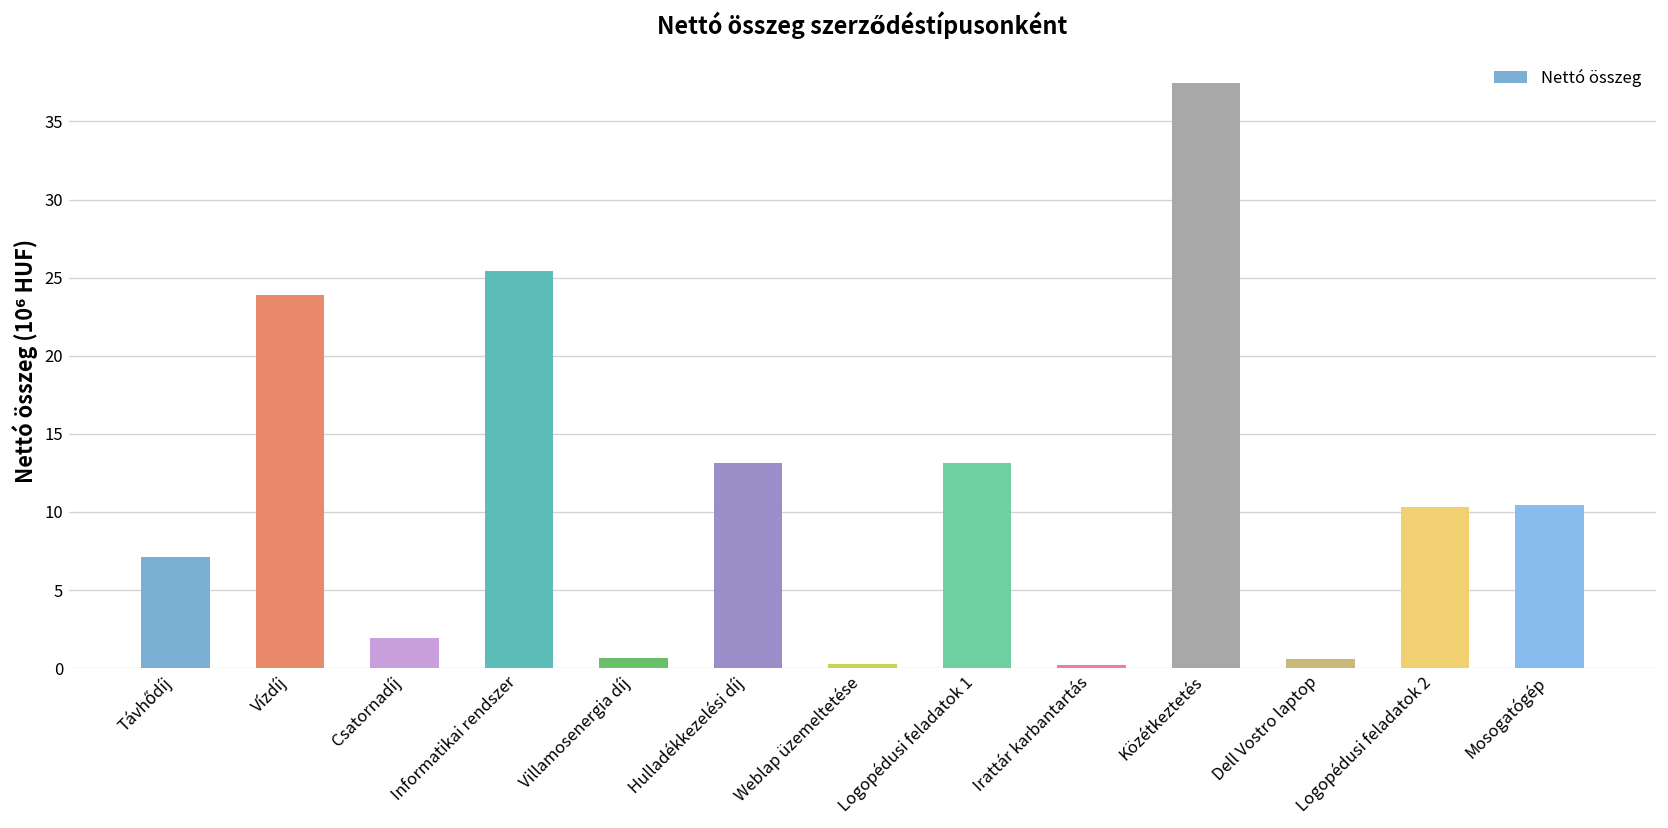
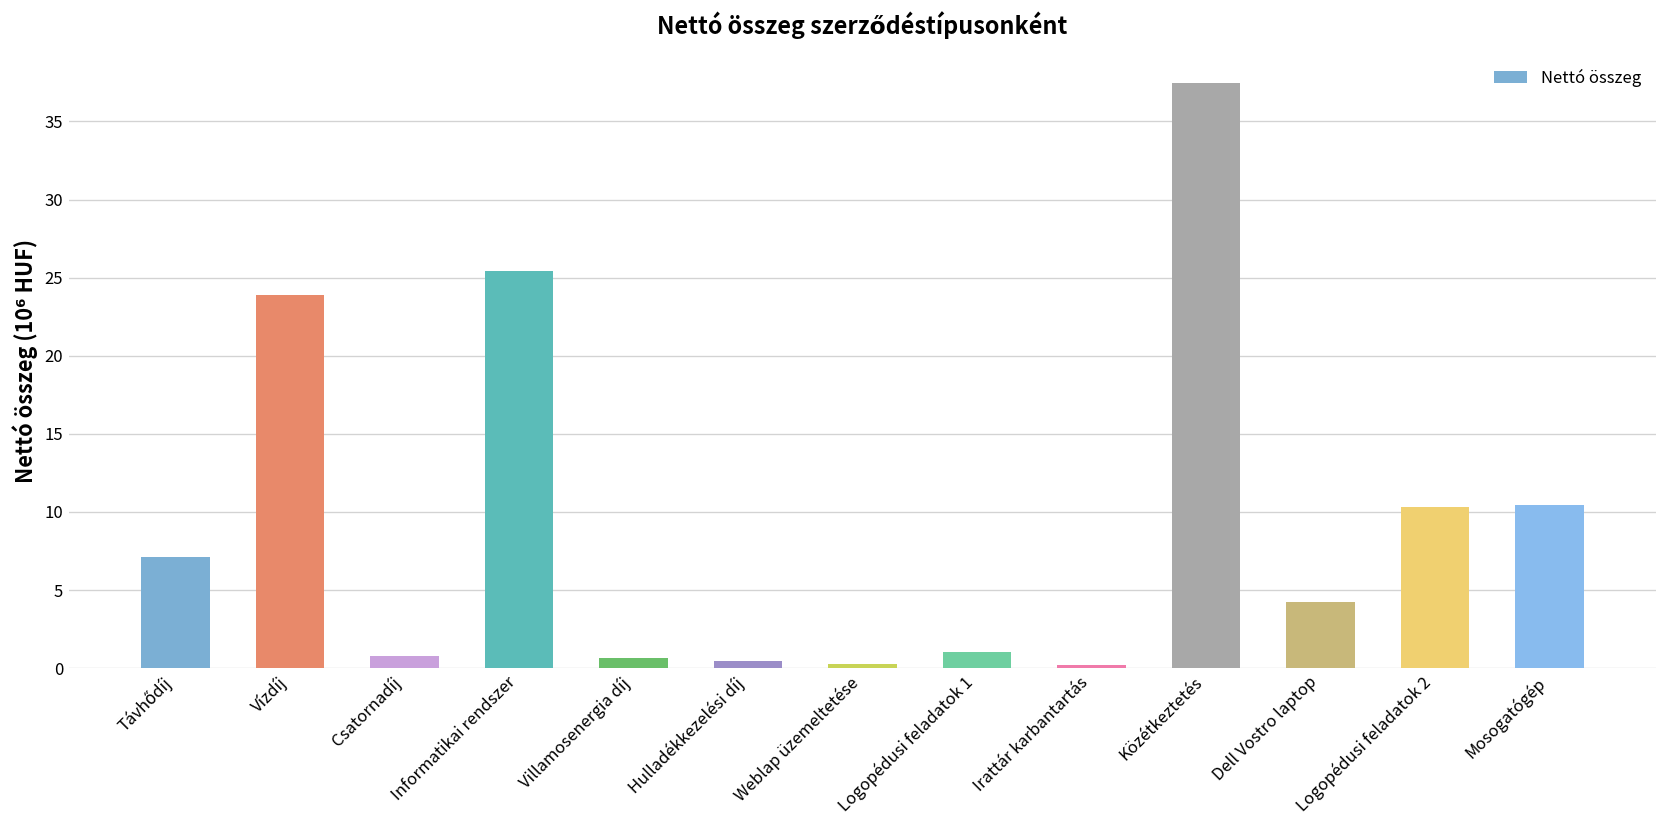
Csatornadíj: 2.0 -> 0.8
Hulladékkezelési díj: 13.1 -> 0.5
Logopédusi feladatok 1: 13.1 -> 1.0
Dell Vostro laptop: 0.6 -> 4.3
